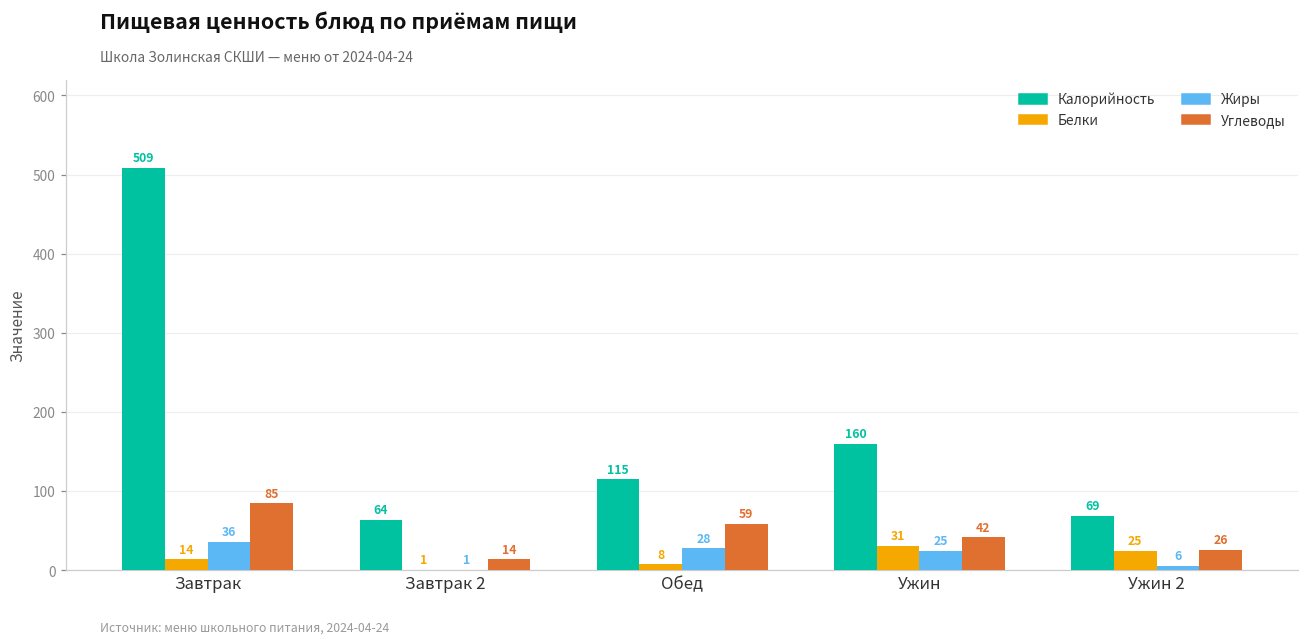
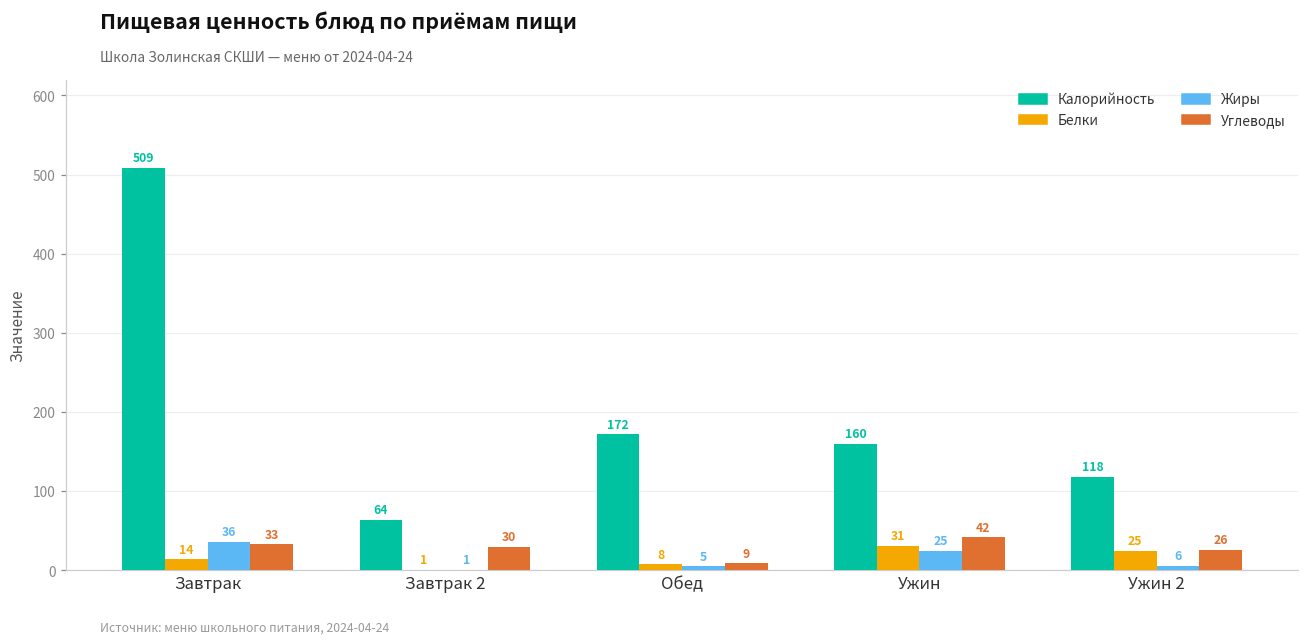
Углеводы, Завтрак: 85 -> 33
Углеводы, Завтрак 2: 14 -> 30
Калорийность, Обед: 115 -> 172
Жиры, Обед: 28 -> 5
Углеводы, Обед: 59 -> 9
Калорийность, Ужин 2: 69 -> 118
